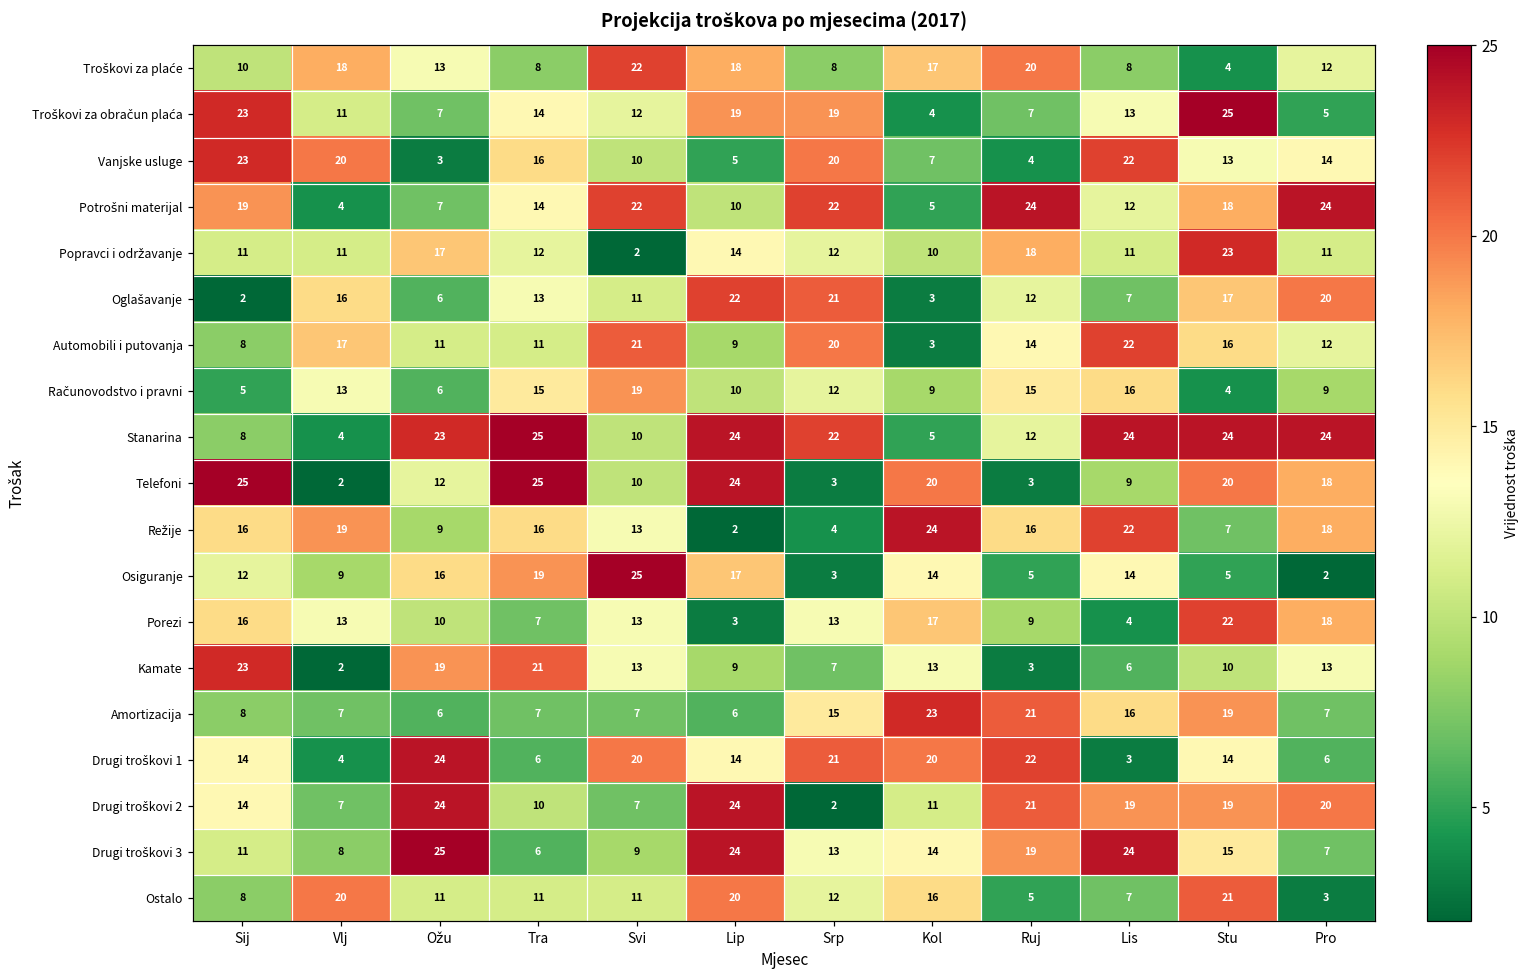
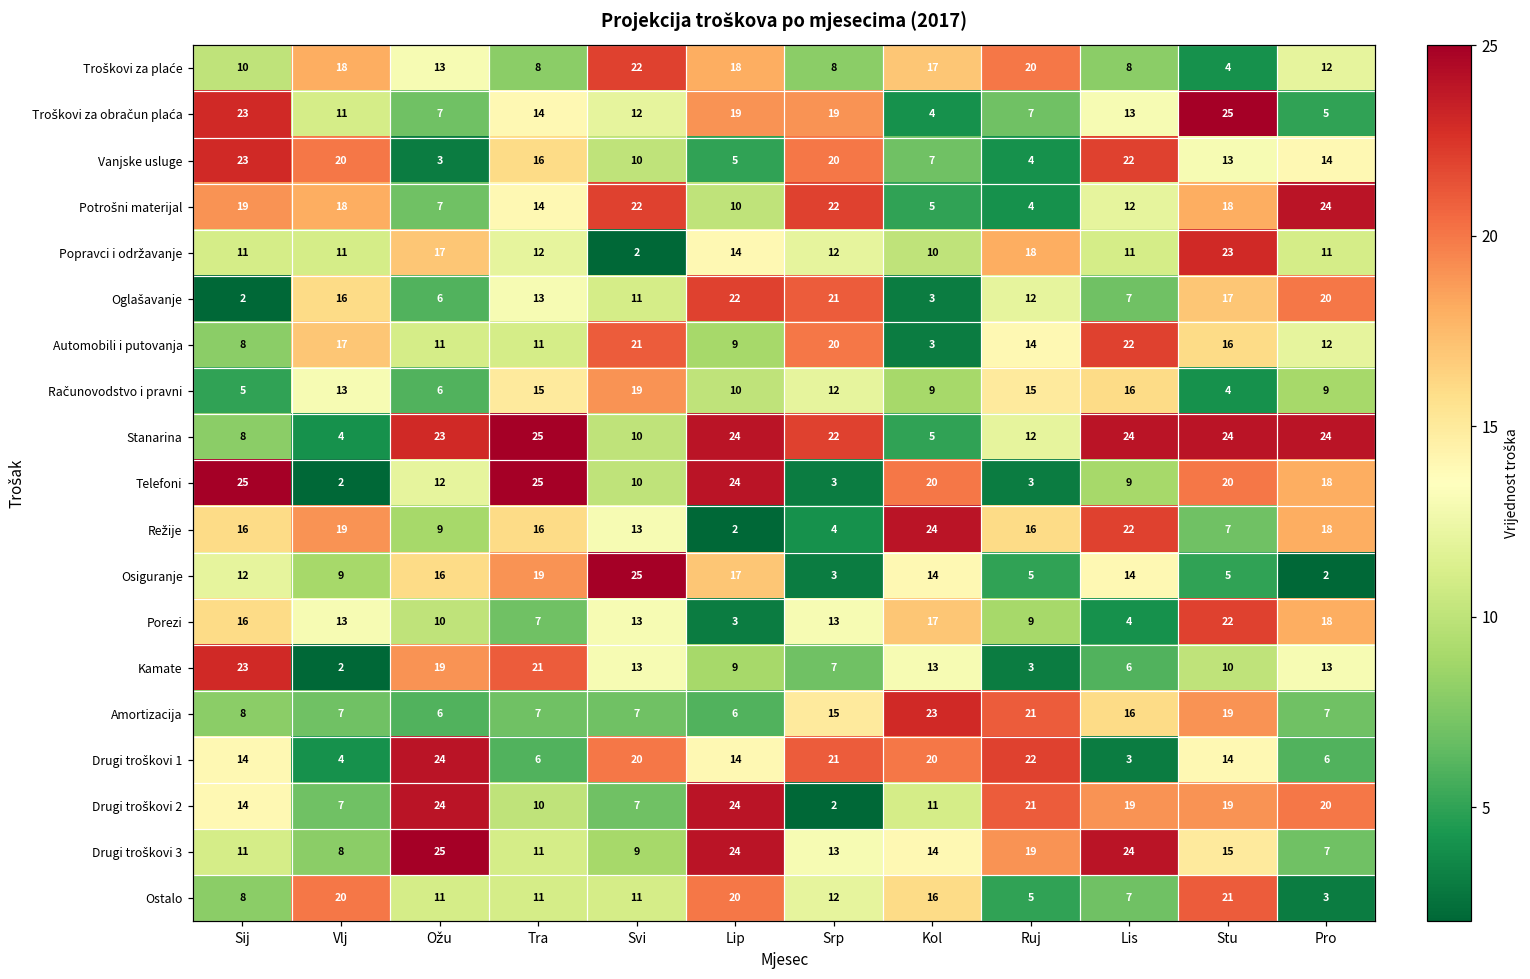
Potrošni materijal, Vlj: 4 -> 18
Potrošni materijal, Ruj: 24 -> 4
Drugi troškovi 3, Tra: 6 -> 11
